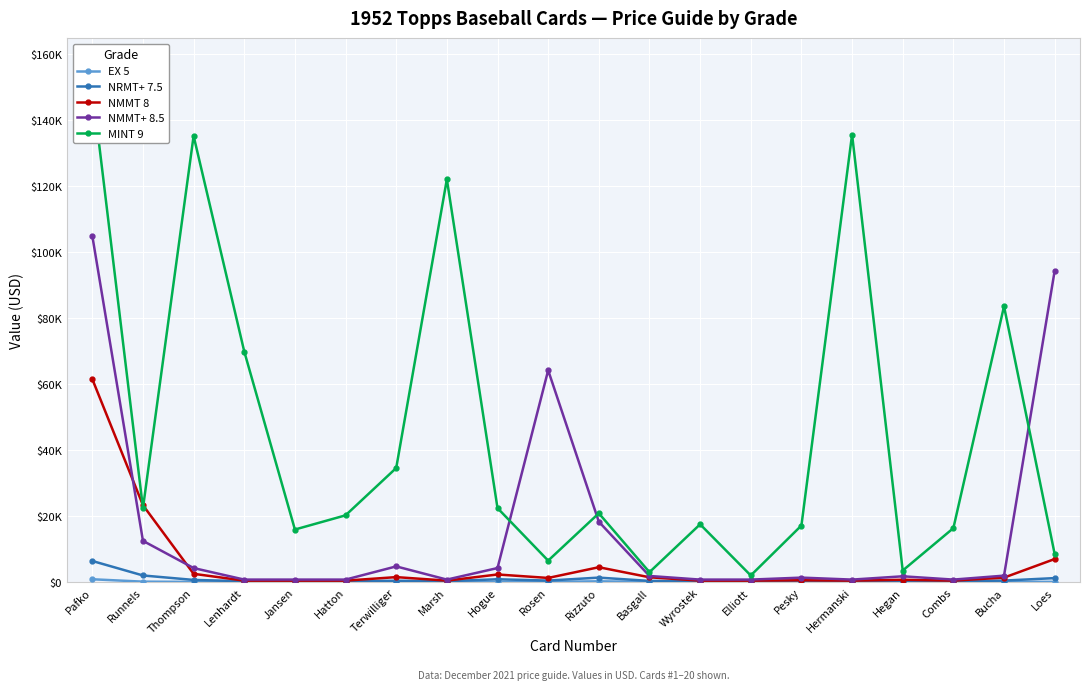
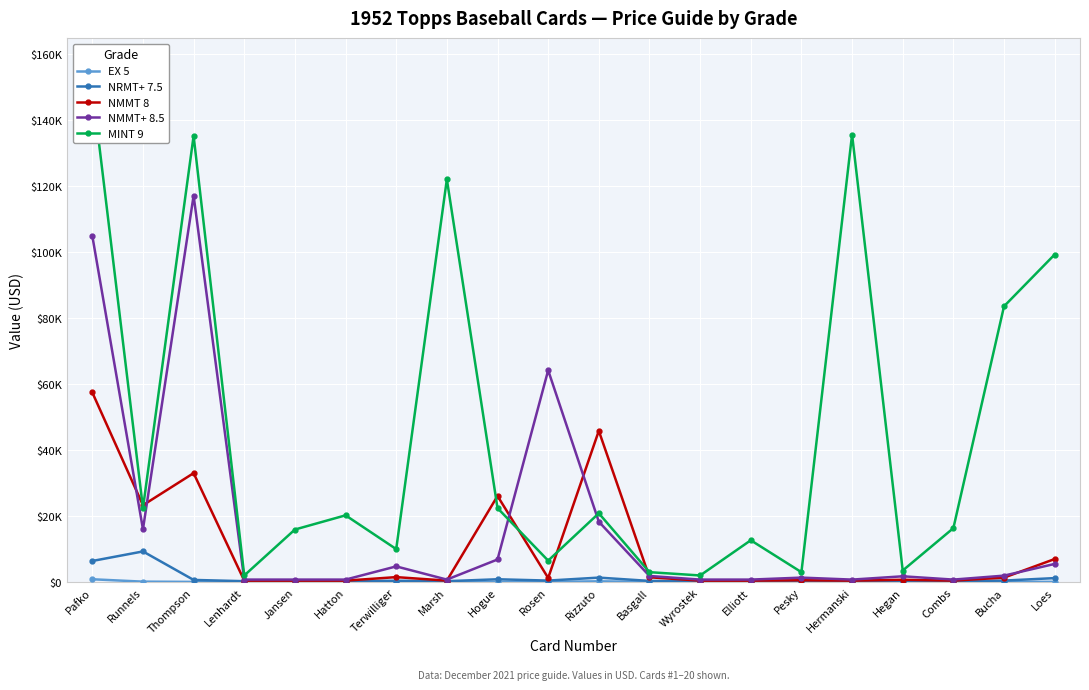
NMMT 8, Pafko: $62000 -> $58000
NRMT+ 7.5, Runnels: $2000 -> $9000
NMMT+ 8.5, Runnels: $13000 -> $16000
NMMT 8, Thompson: $3000 -> $33000
NMMT+ 8.5, Thompson: $4000 -> $117000
MINT 9, Lenhardt: $70000 -> $2000
MINT 9, Terwilliger: $35000 -> $10000
NMMT 8, Hogue: $2000 -> $26000
NMMT+ 8.5, Hogue: $4000 -> $7000
NMMT 8, Rizzuto: $5000 -> $46000
MINT 9, Wyrostek: $18000 -> $2000
MINT 9, Elliott: $2000 -> $13000
MINT 9, Pesky: $17000 -> $3000
NMMT+ 8.5, Loes: $94000 -> $6000
MINT 9, Loes: $9000 -> $99000
